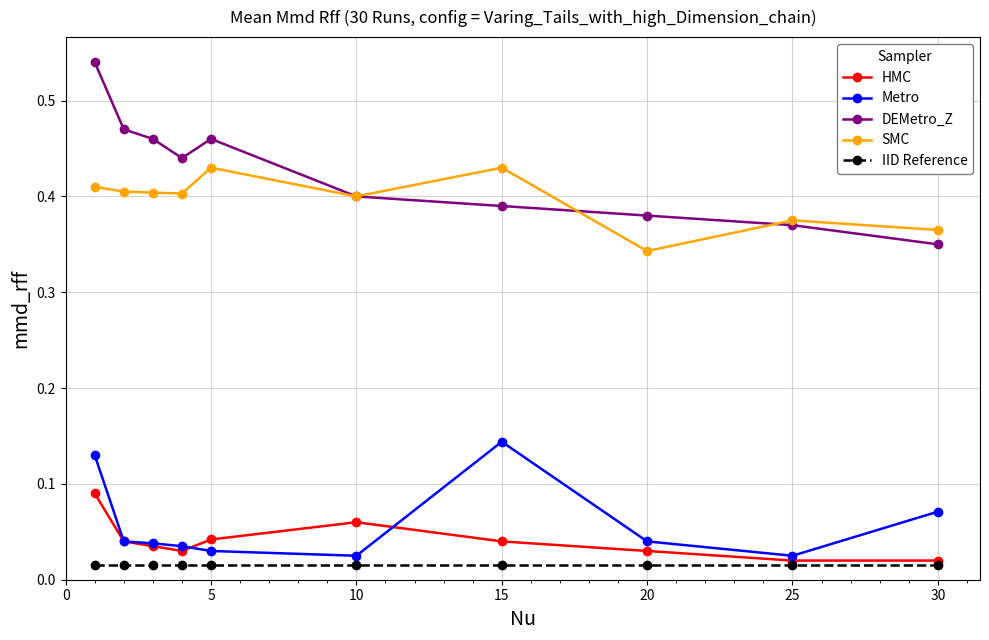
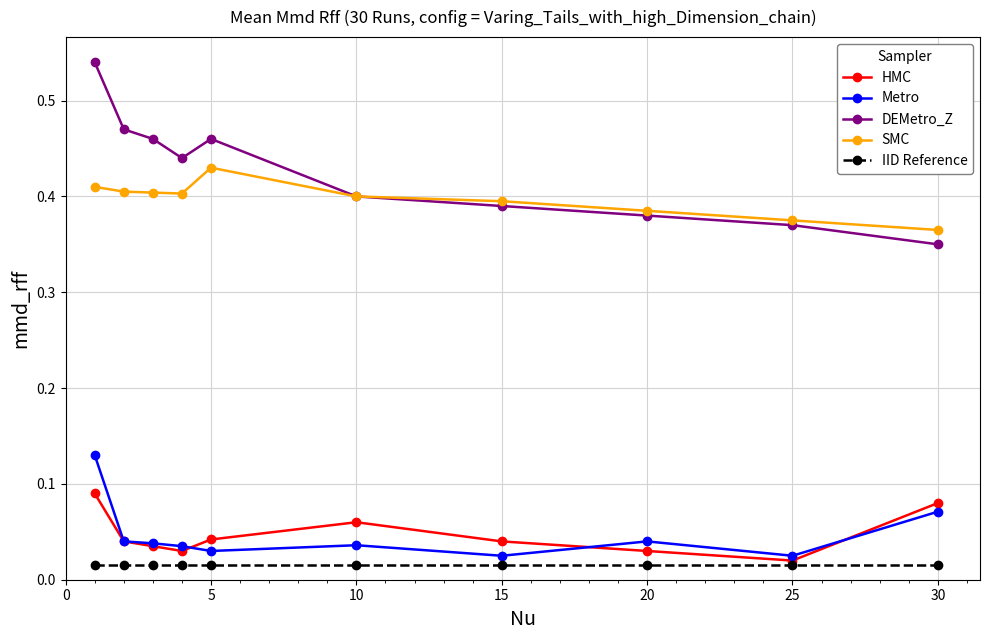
Metro, 10: 0.03 -> 0.04
Metro, 15: 0.14 -> 0.03
SMC, 15: 0.43 -> 0.40
SMC, 20: 0.34 -> 0.39
HMC, 30: 0.02 -> 0.08
